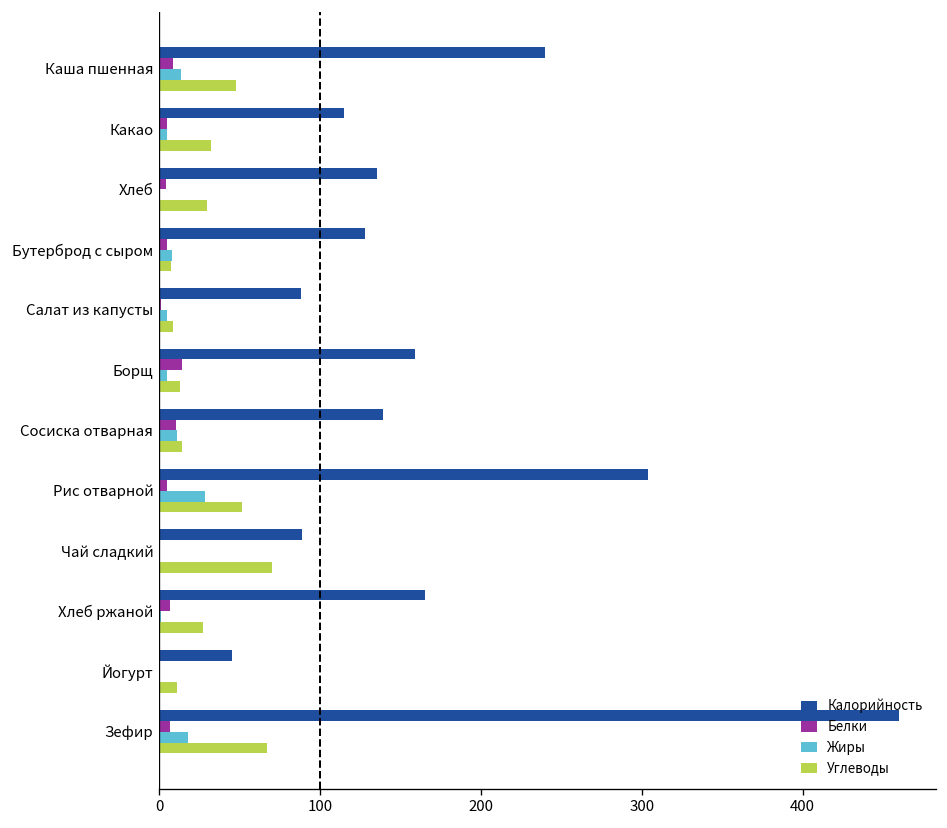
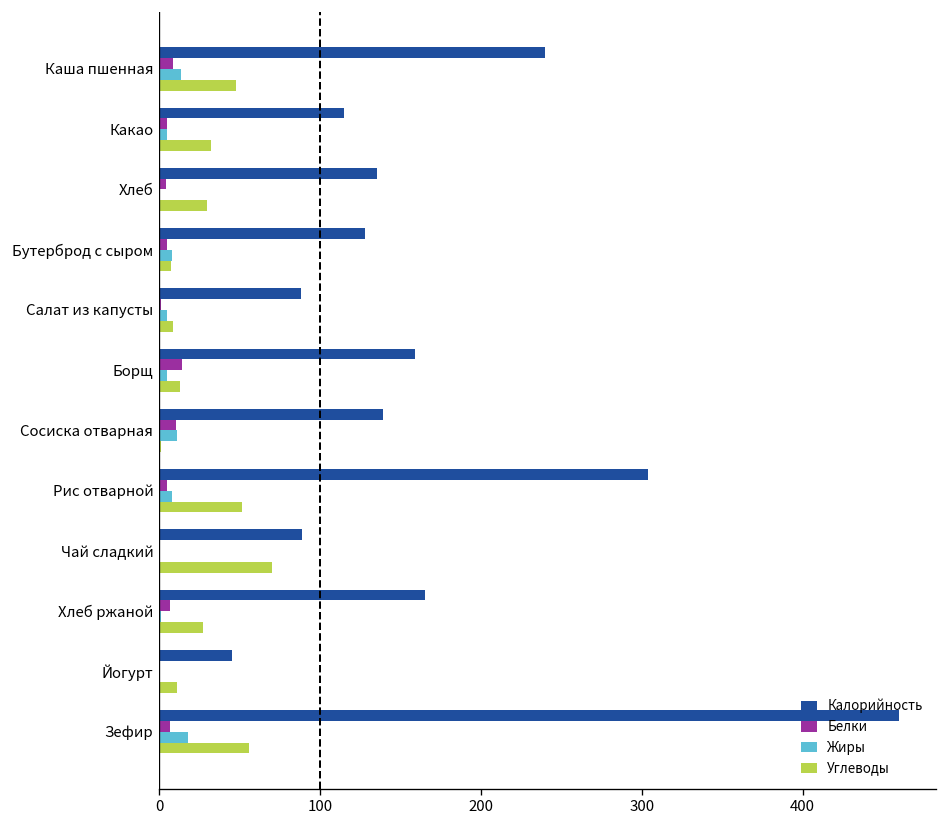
Углеводы, Сосиска отварная: 14 -> 1
Жиры, Рис отварной: 28 -> 8
Углеводы, Зефир: 67 -> 56
